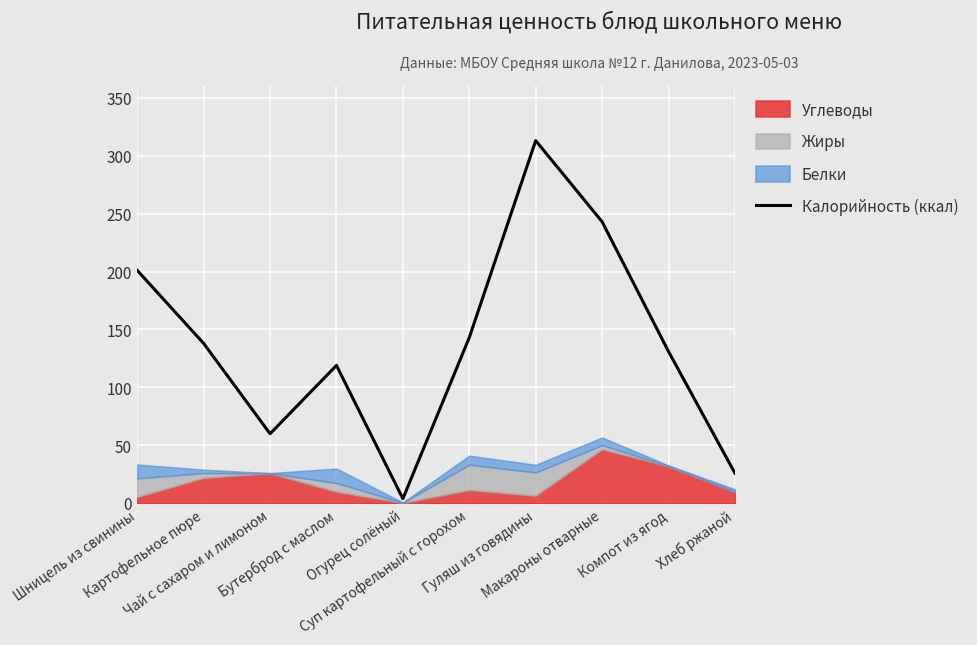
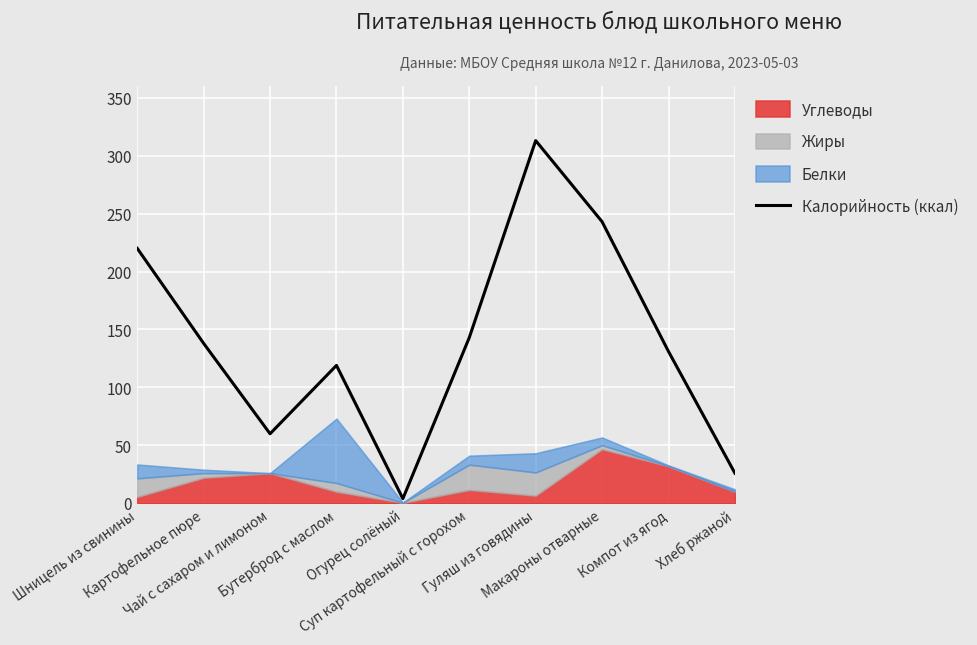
Калорийность (ккал), Шницель из свинины: 201 -> 220
Белки, Бутерброд с маслом: 13 -> 56
Белки, Гуляш из говядины: 7 -> 17
